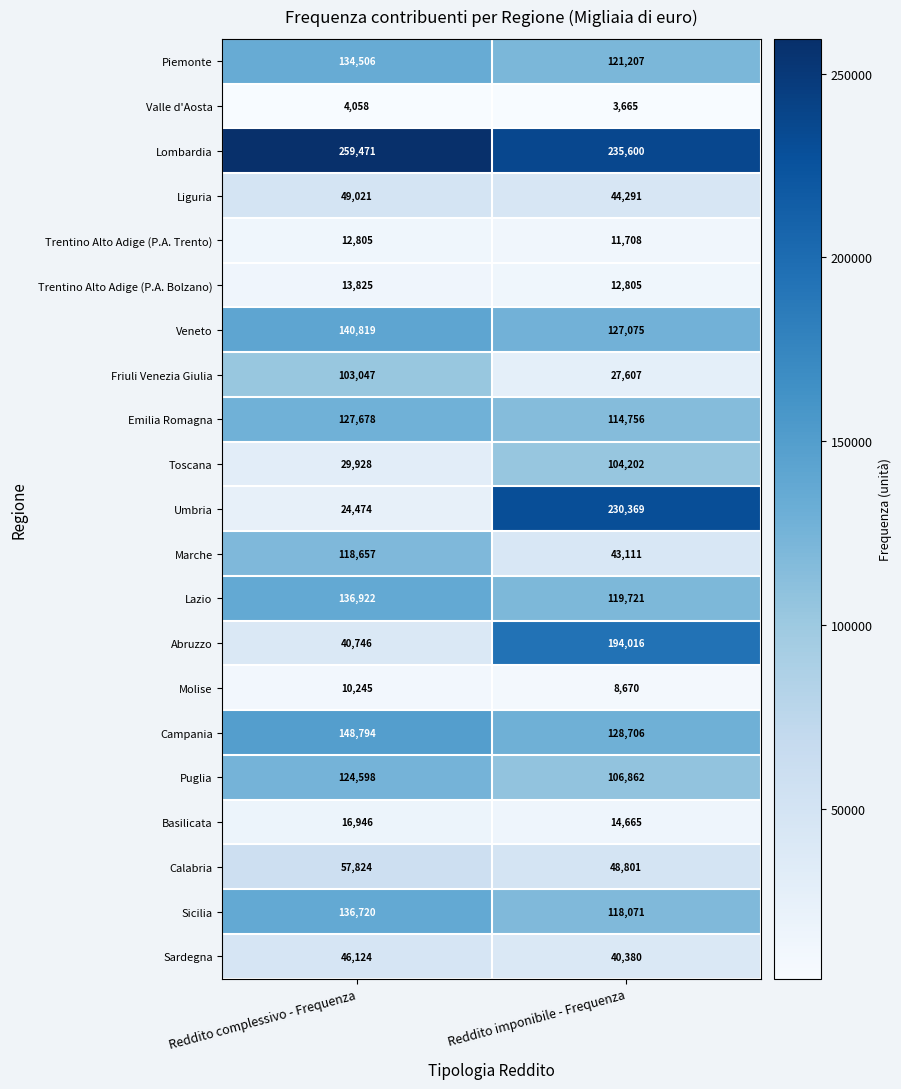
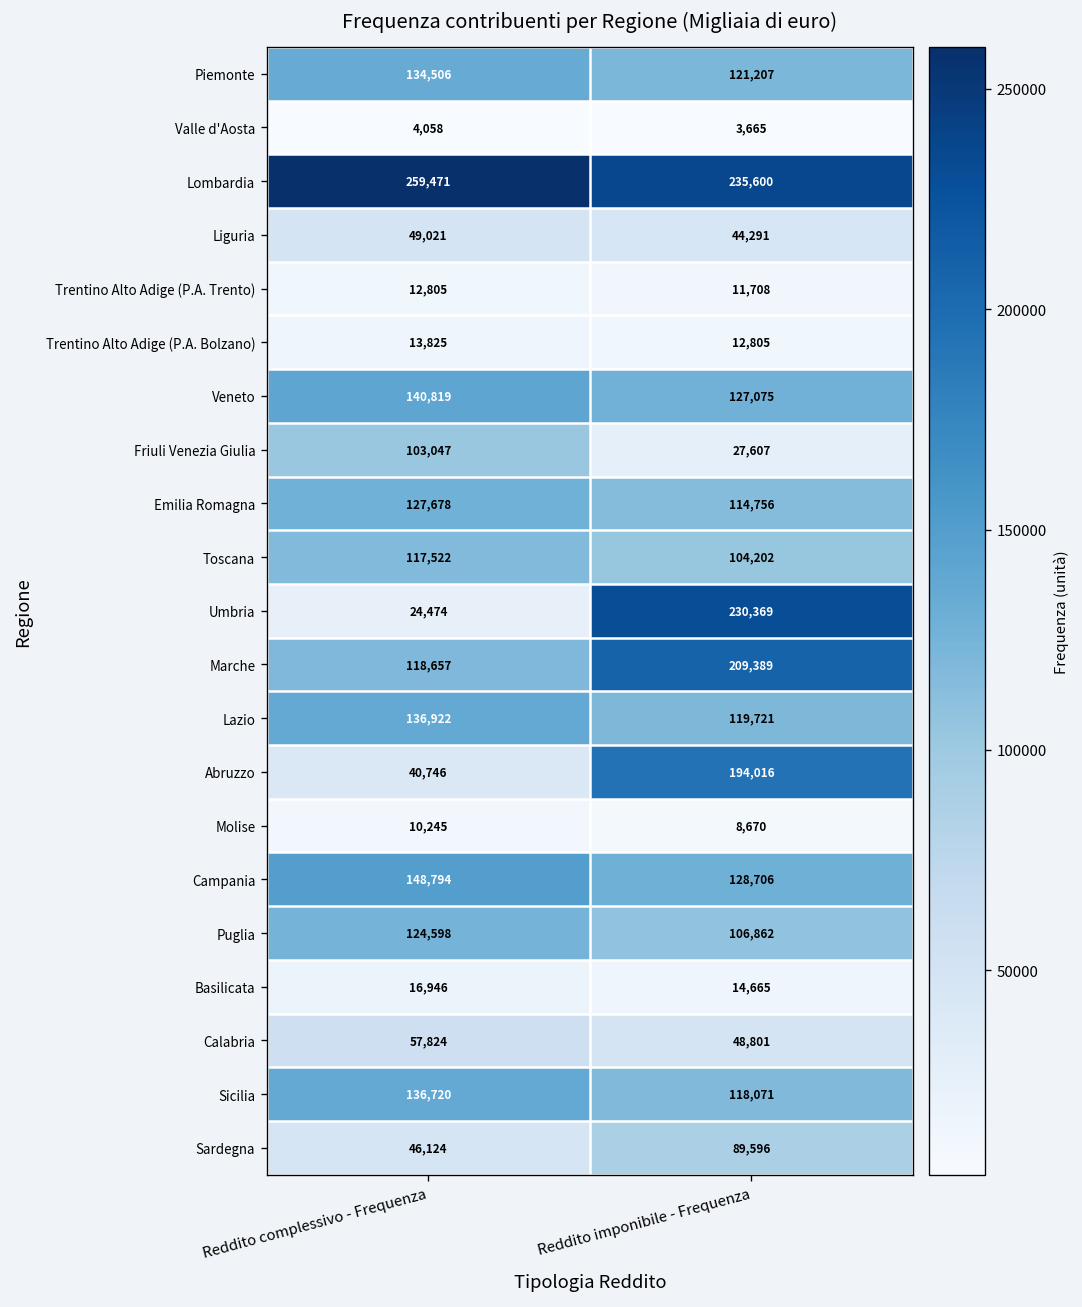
Toscana, Reddito complessivo - Frequenza: 29,928 -> 117,522
Marche, Reddito imponibile - Frequenza: 43,111 -> 209,389
Sardegna, Reddito imponibile - Frequenza: 40,380 -> 89,596
